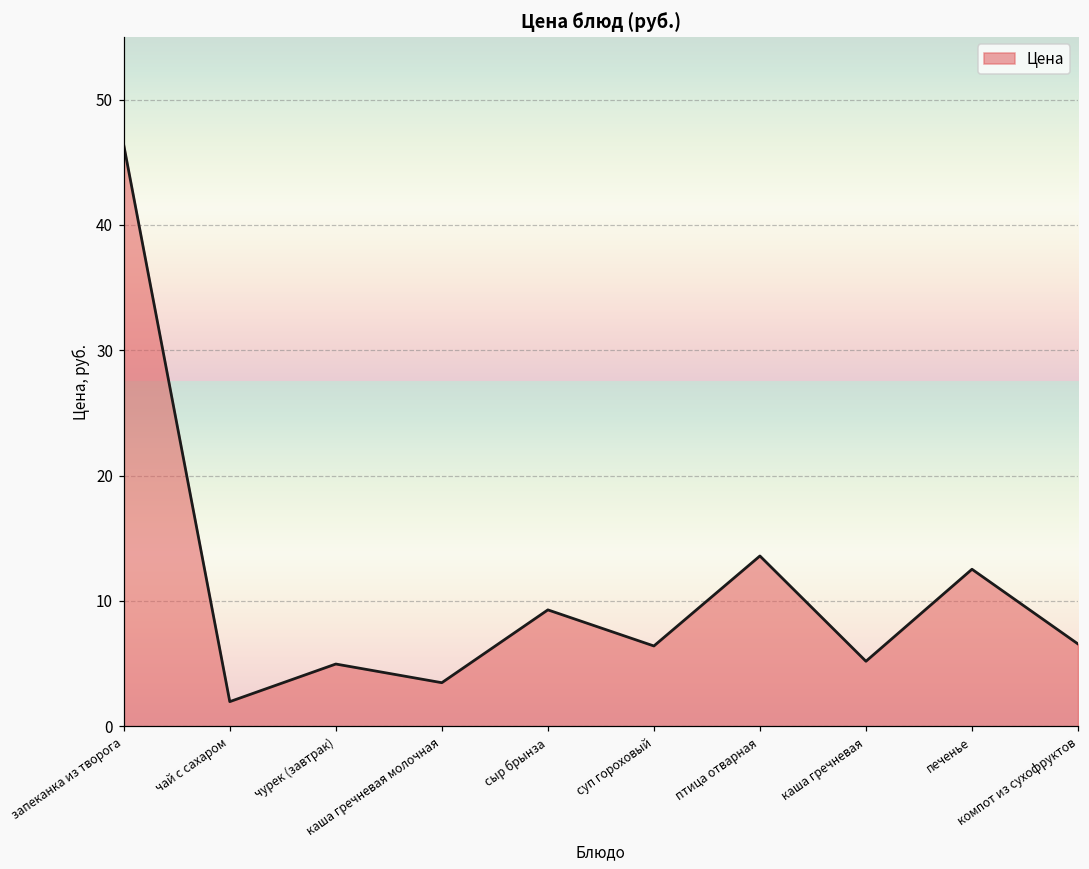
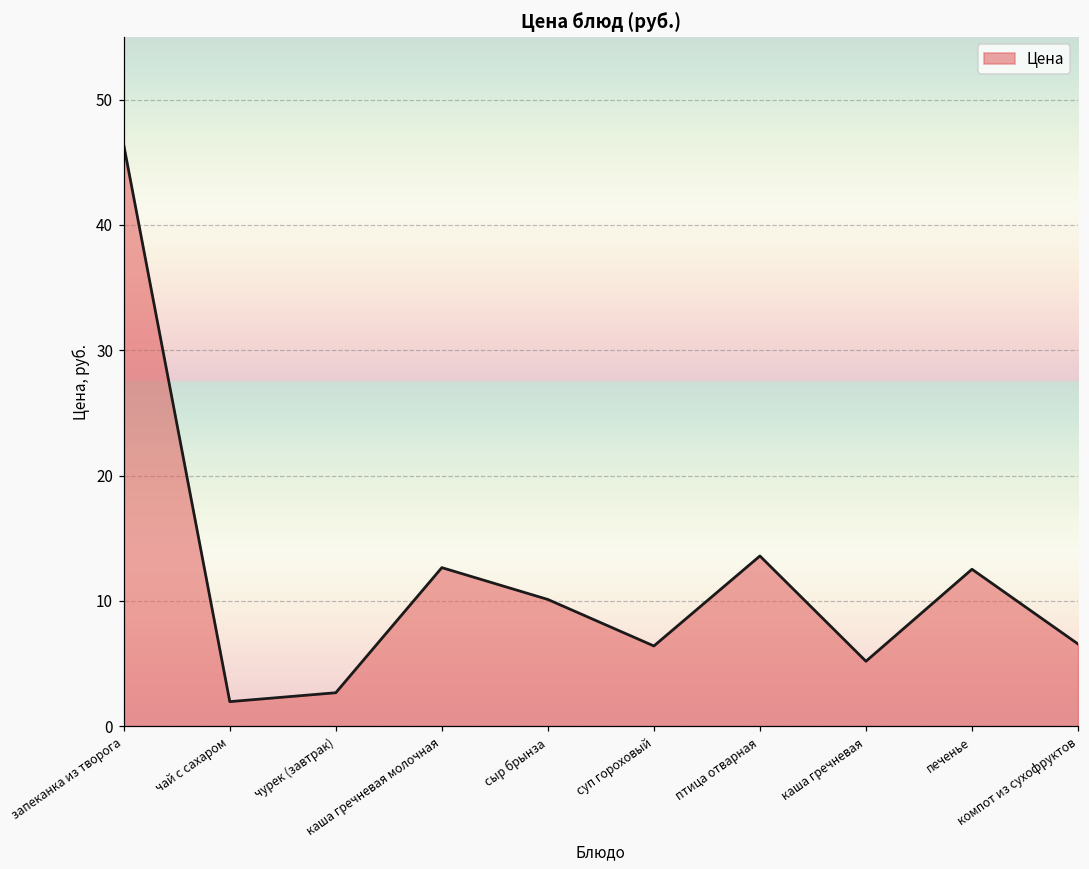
чурек (завтрак): 5.0 -> 2.7
каша гречневая молочная: 3.5 -> 12.7
сыр брынза: 9.3 -> 10.1
